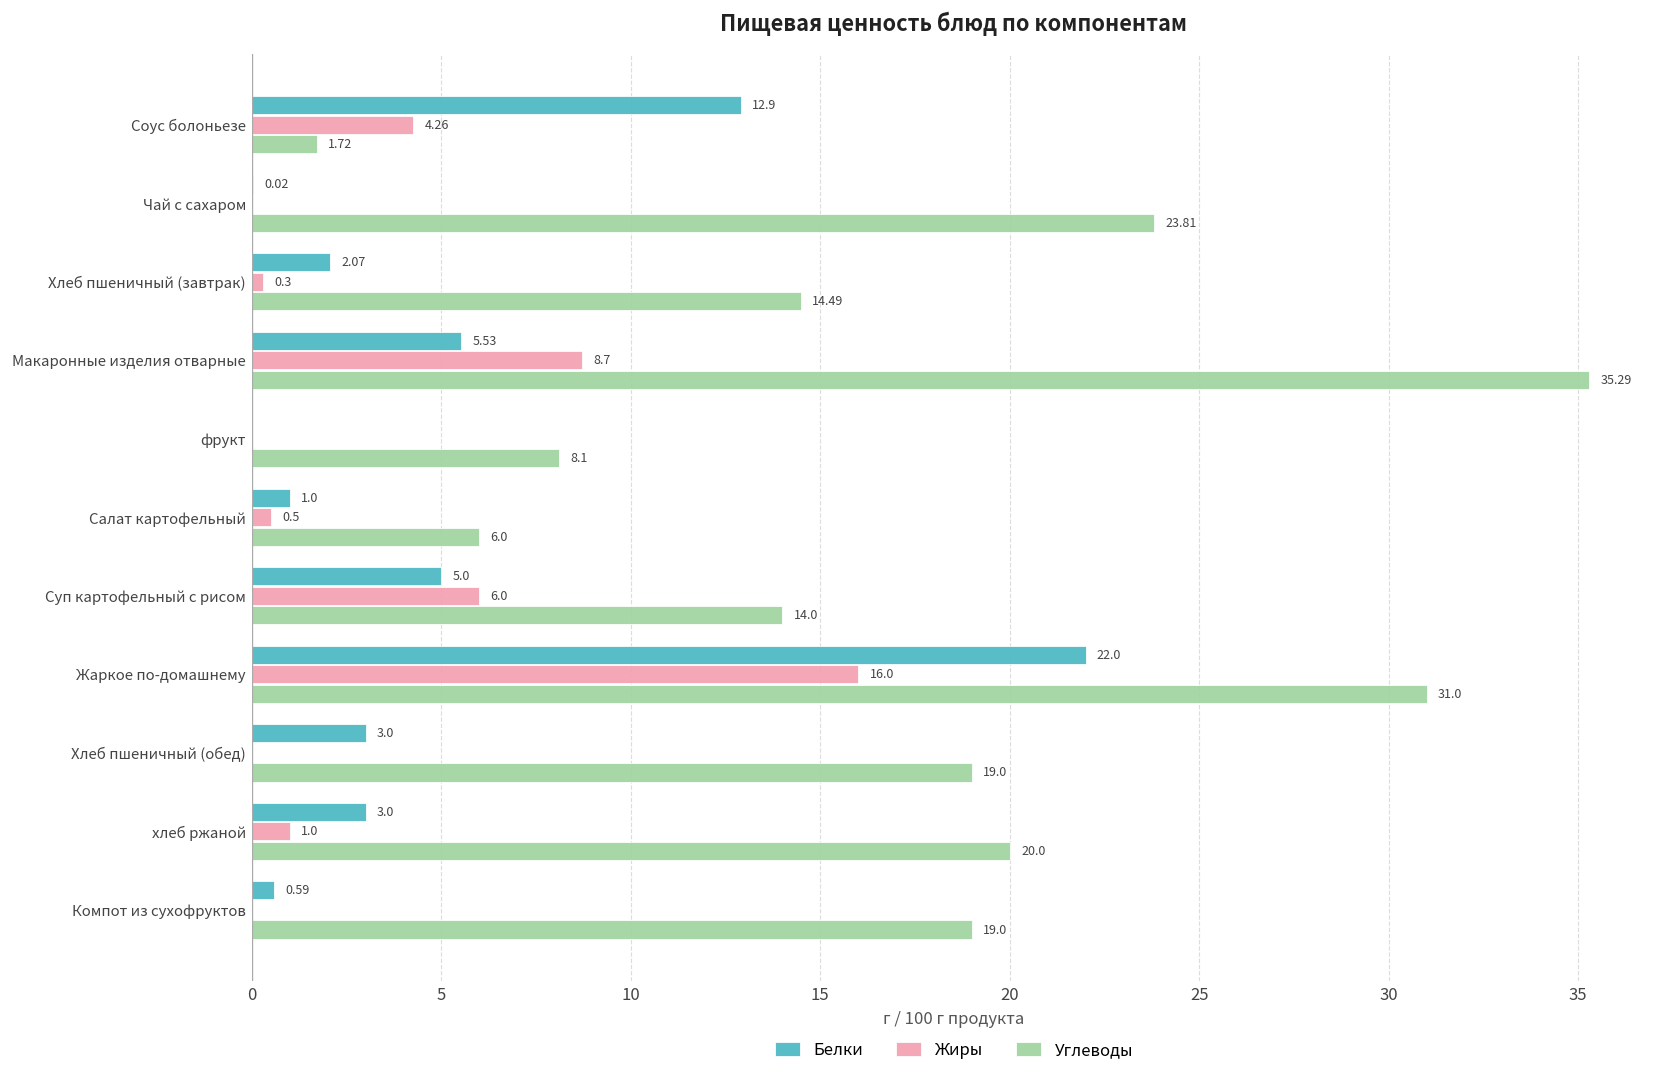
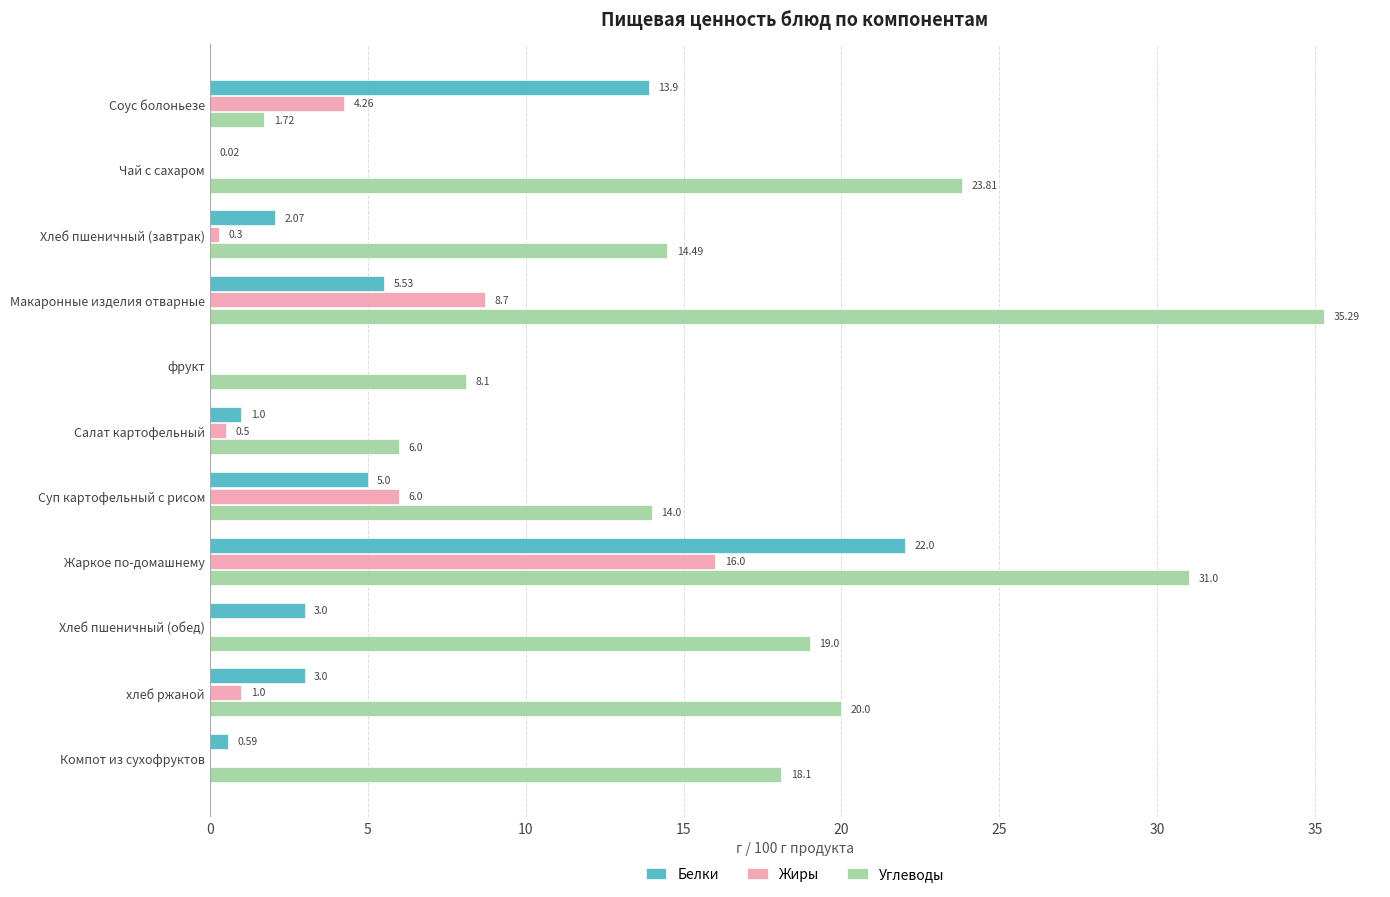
Белки, Соус болоньезе: 12.9 -> 13.9
Углеводы, Компот из сухофруктов: 19.0 -> 18.1
